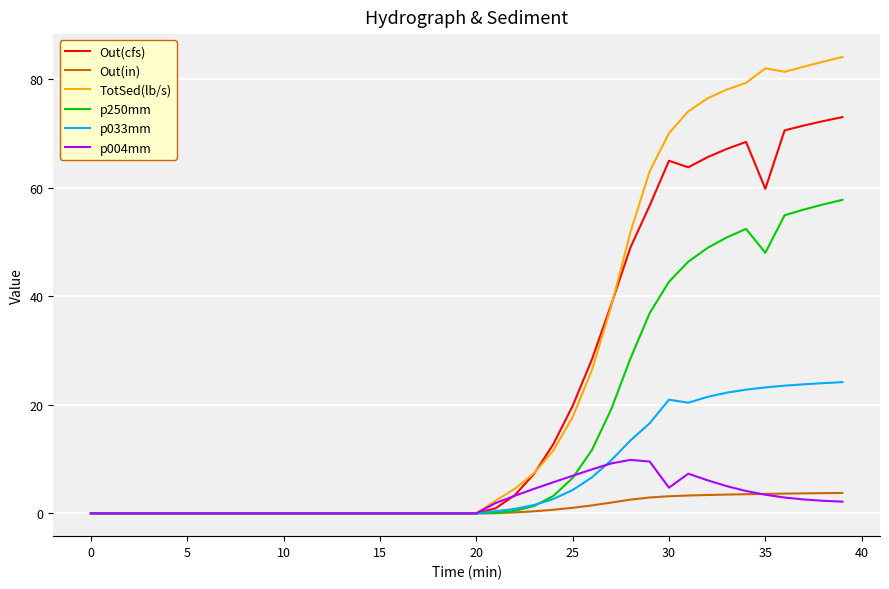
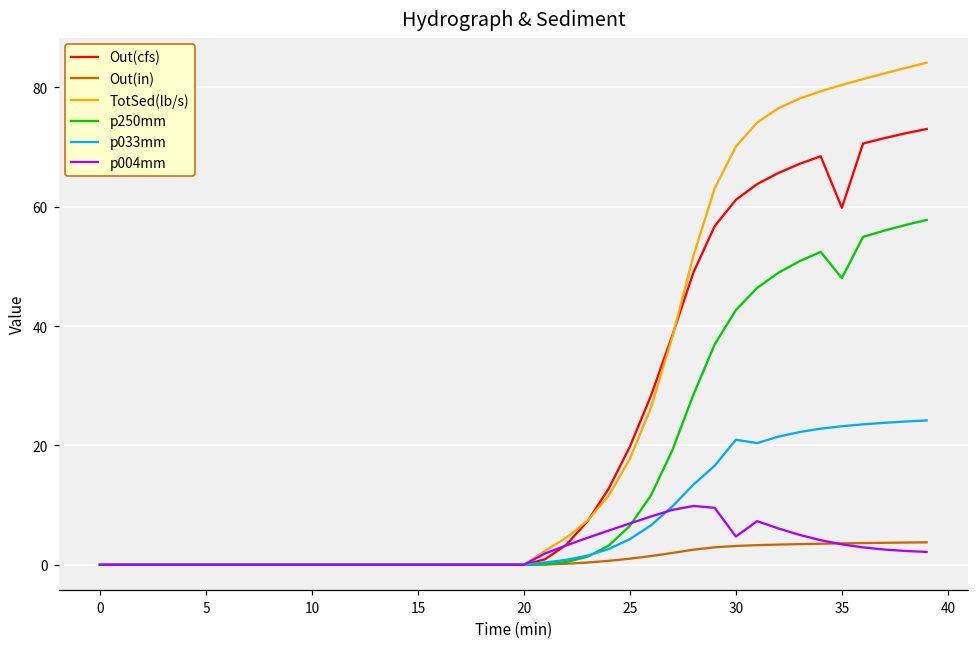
Out(cfs), 30: 65 -> 61
TotSed(lb/s), 35: 82 -> 80
